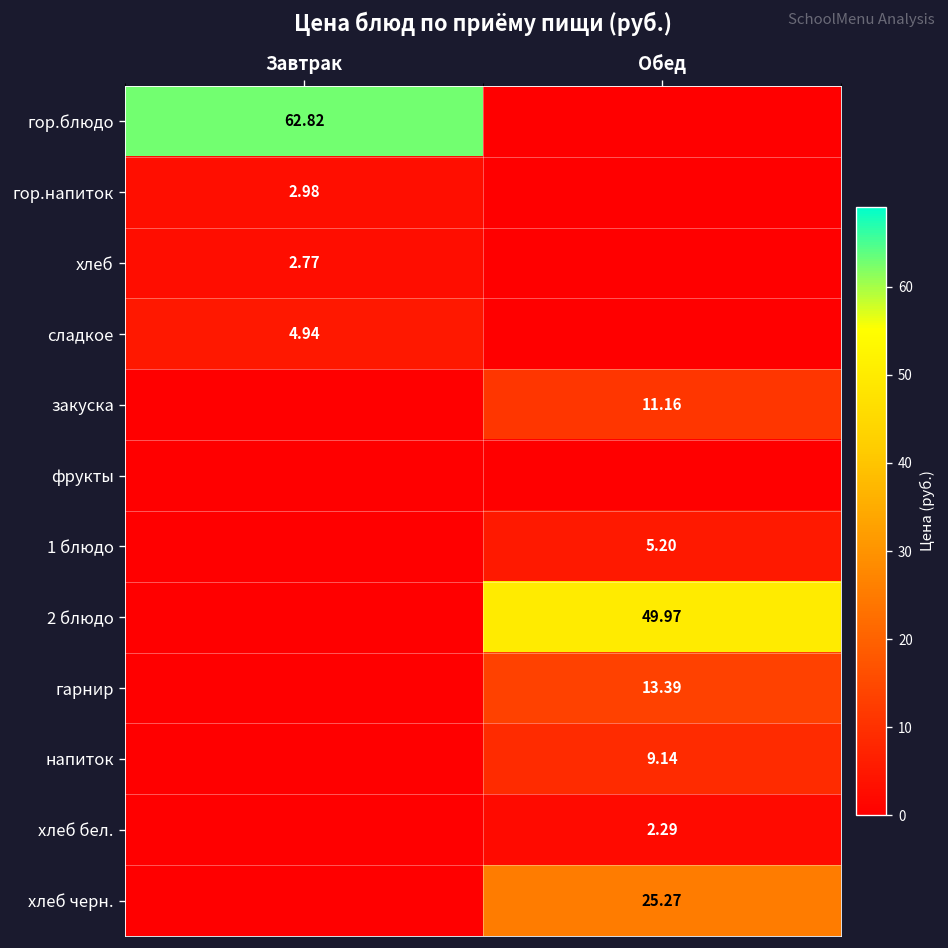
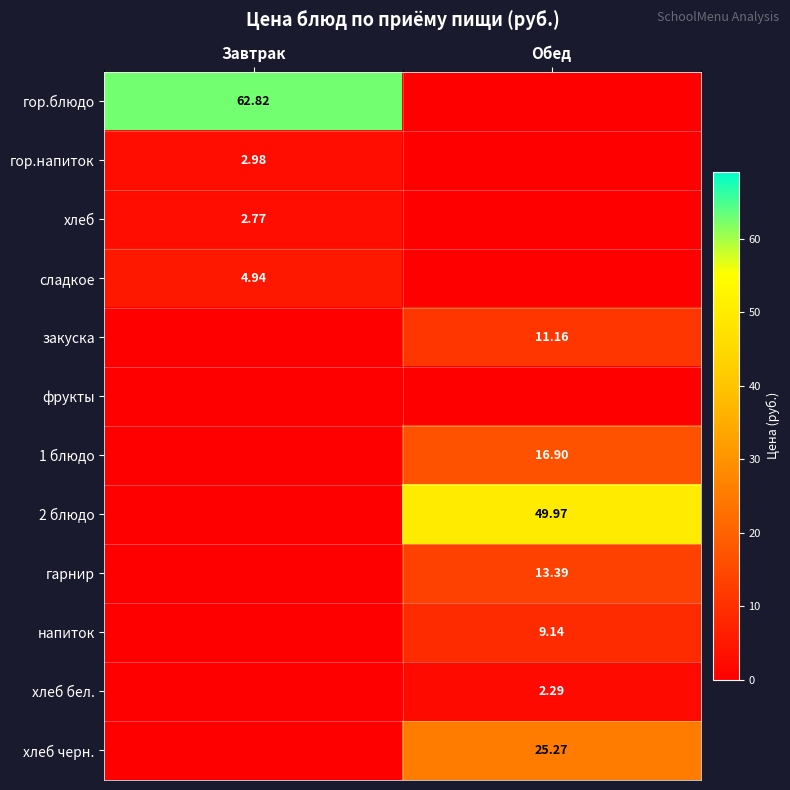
1 блюдо, Обед: 5.20 -> 16.90
